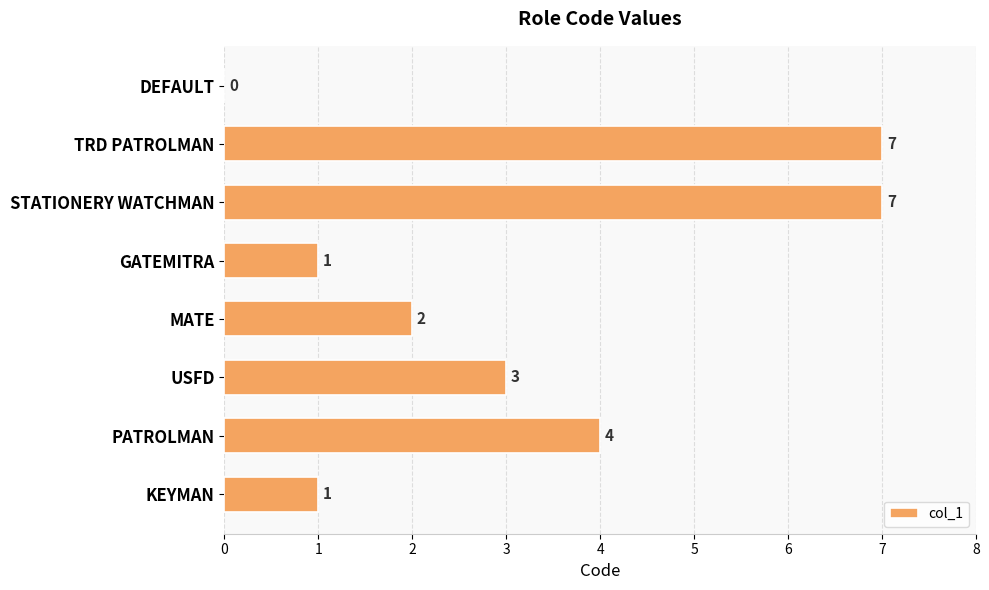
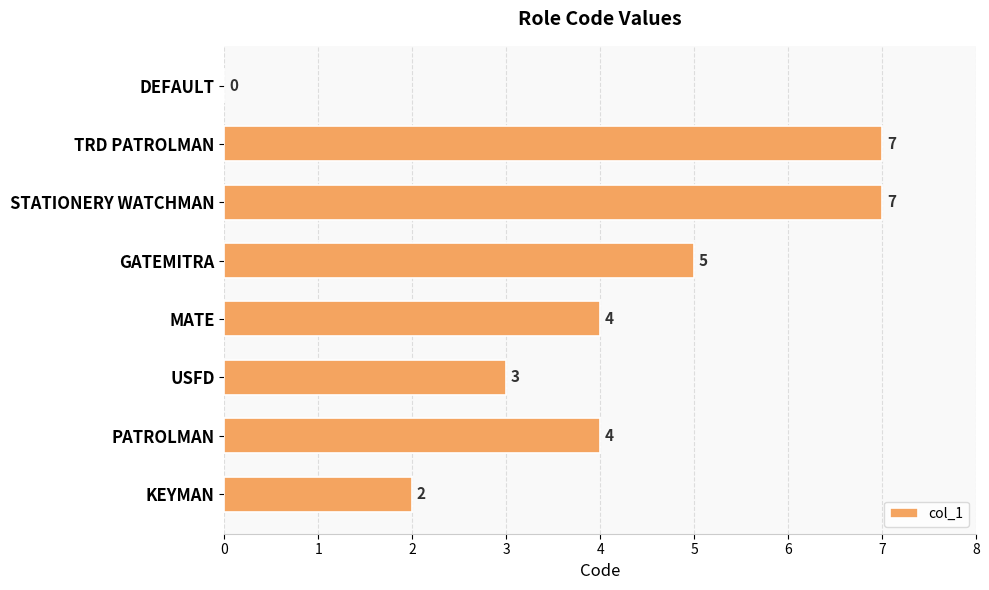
GATEMITRA: 1 -> 5
MATE: 2 -> 4
KEYMAN: 1 -> 2
